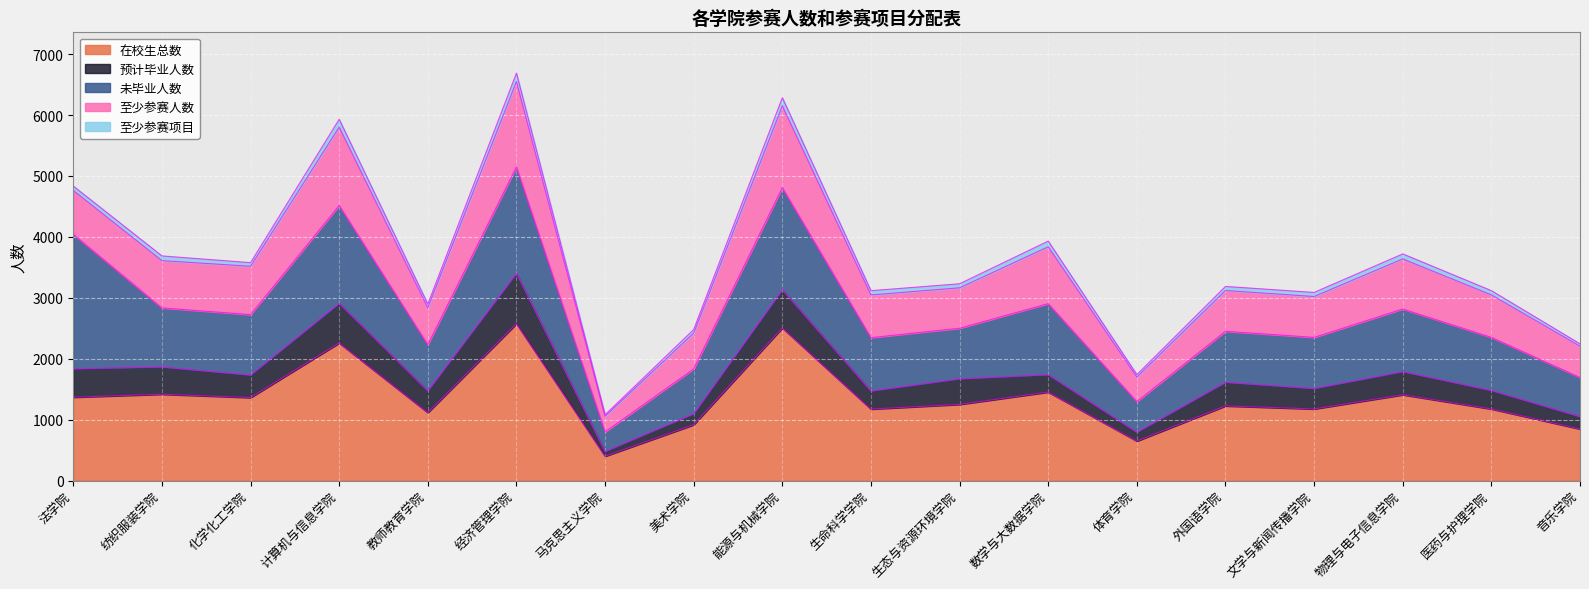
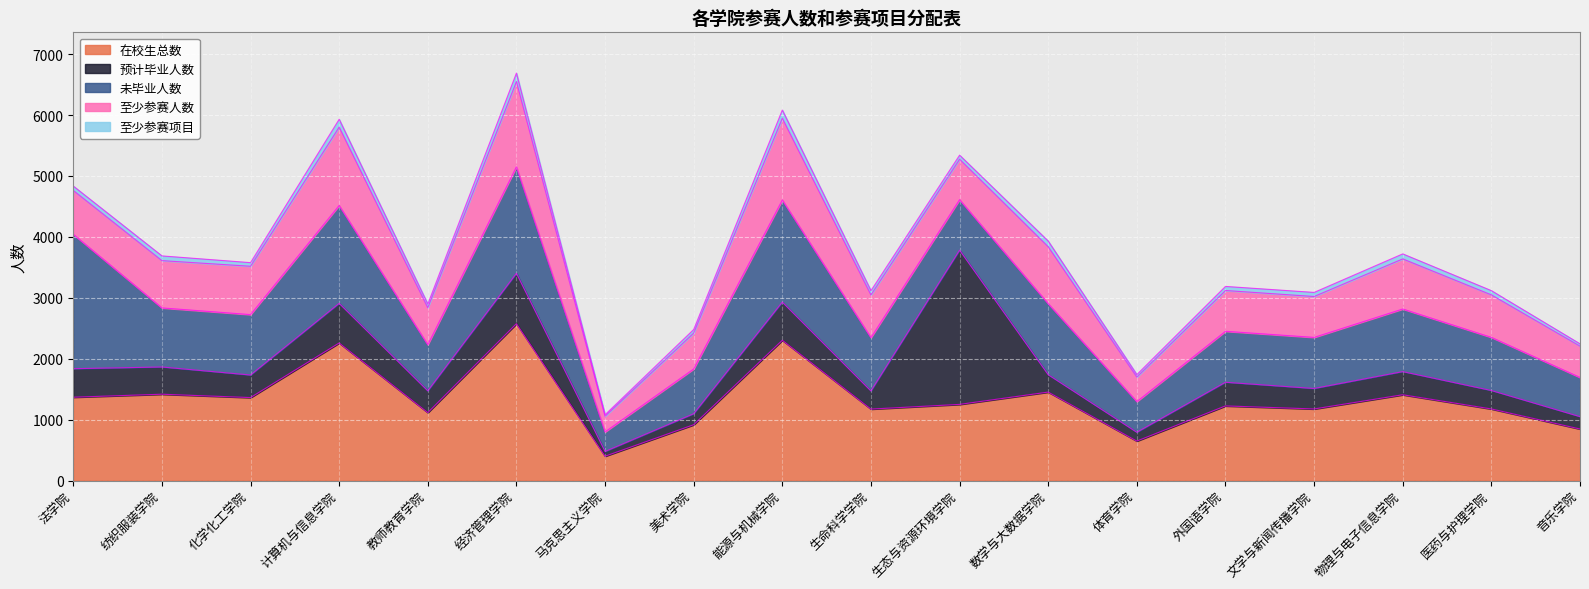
在校生总数, 能源与机械学院: 2500 -> 2300
预计毕业人数, 生态与资源环境学院: 400 -> 2500
